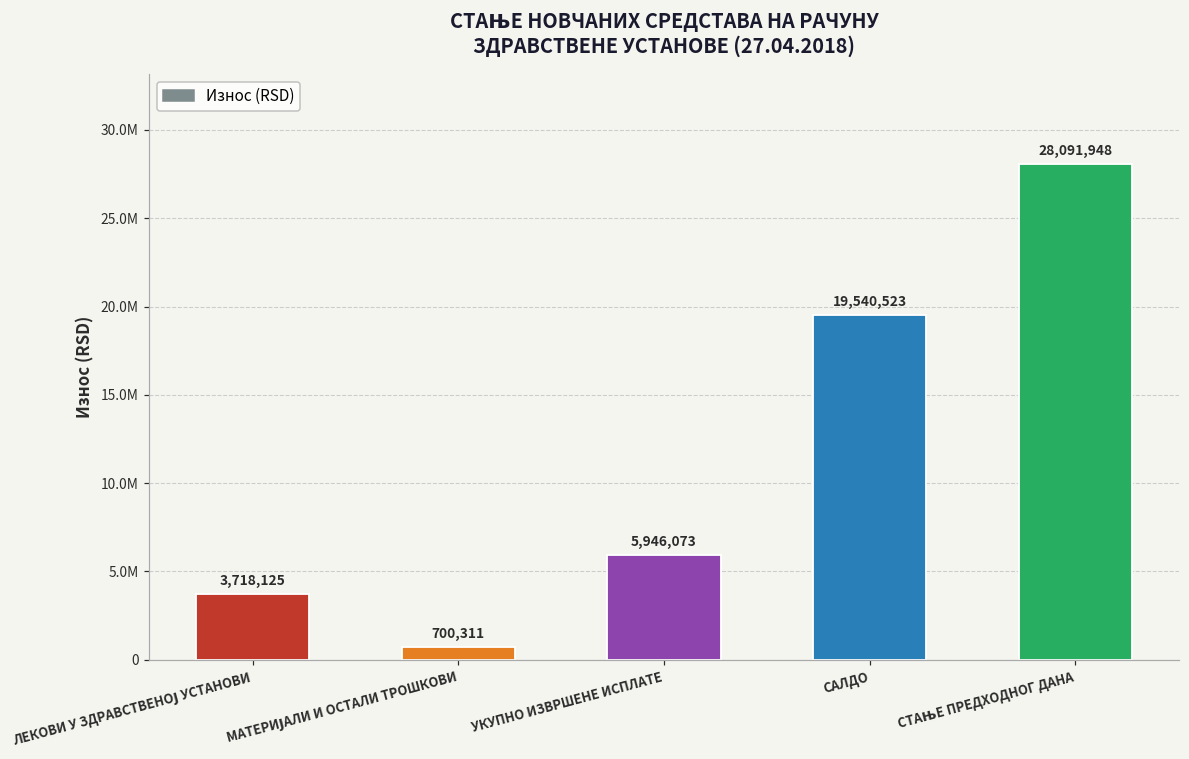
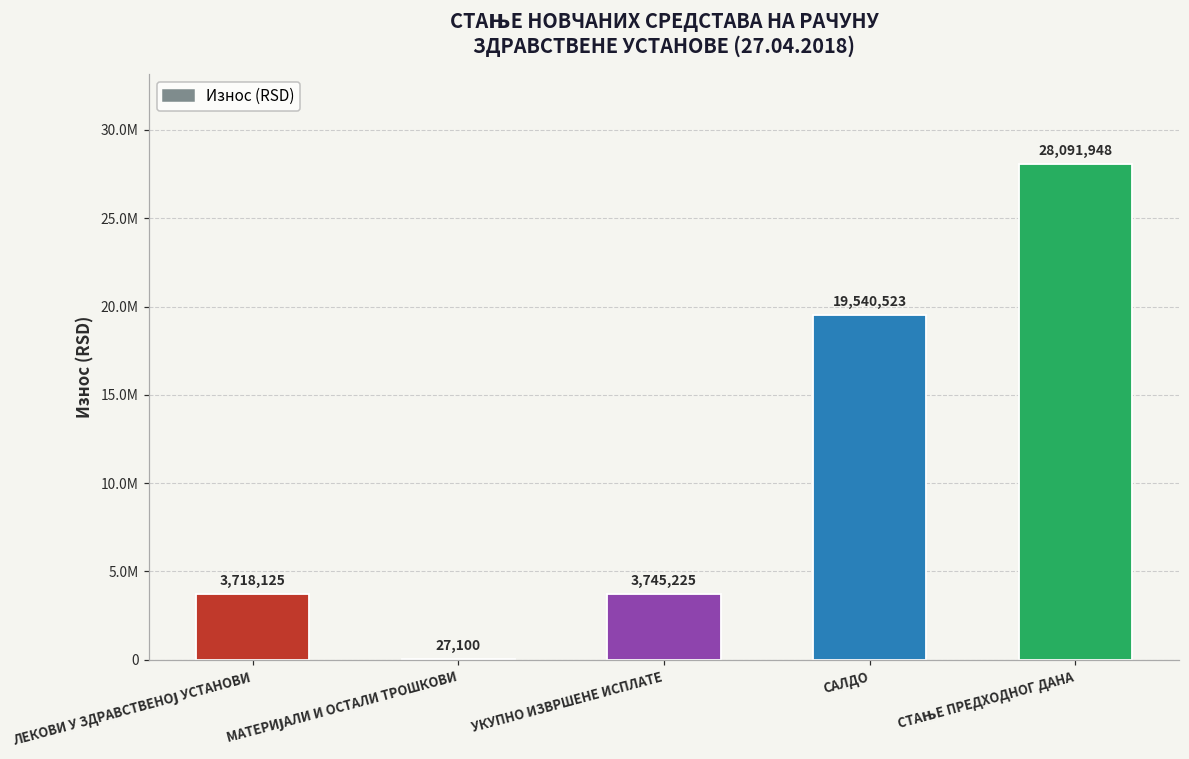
МАТЕРИЈАЛИ И ОСТАЛИ ТРОШКОВИ: 700,311 -> 27,100
УКУПНО ИЗВРШЕНЕ ИСПЛАТЕ: 5,946,073 -> 3,745,225
